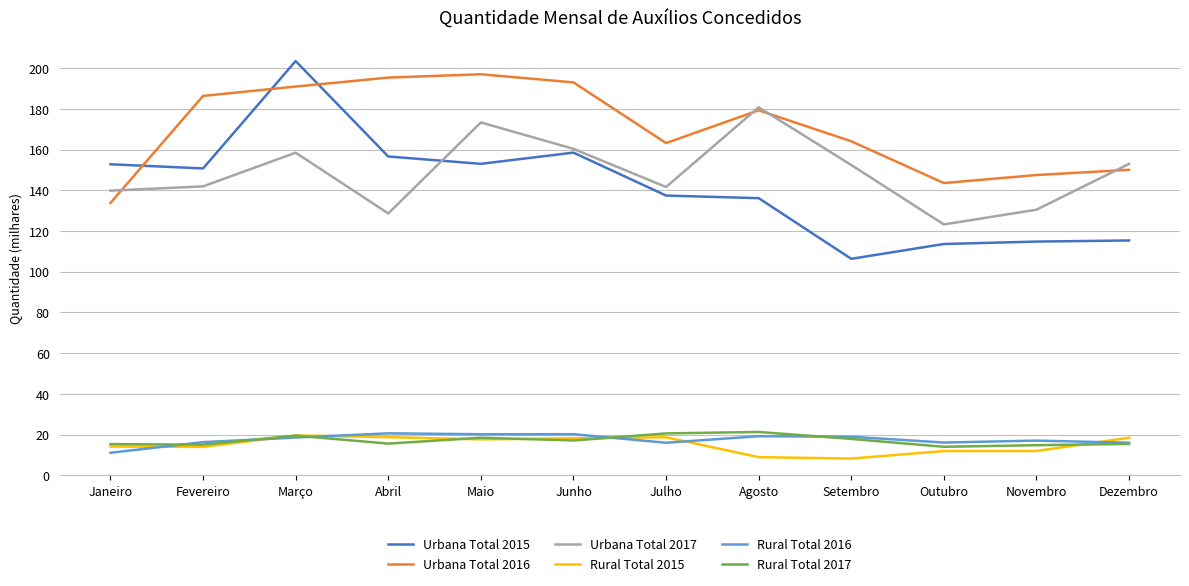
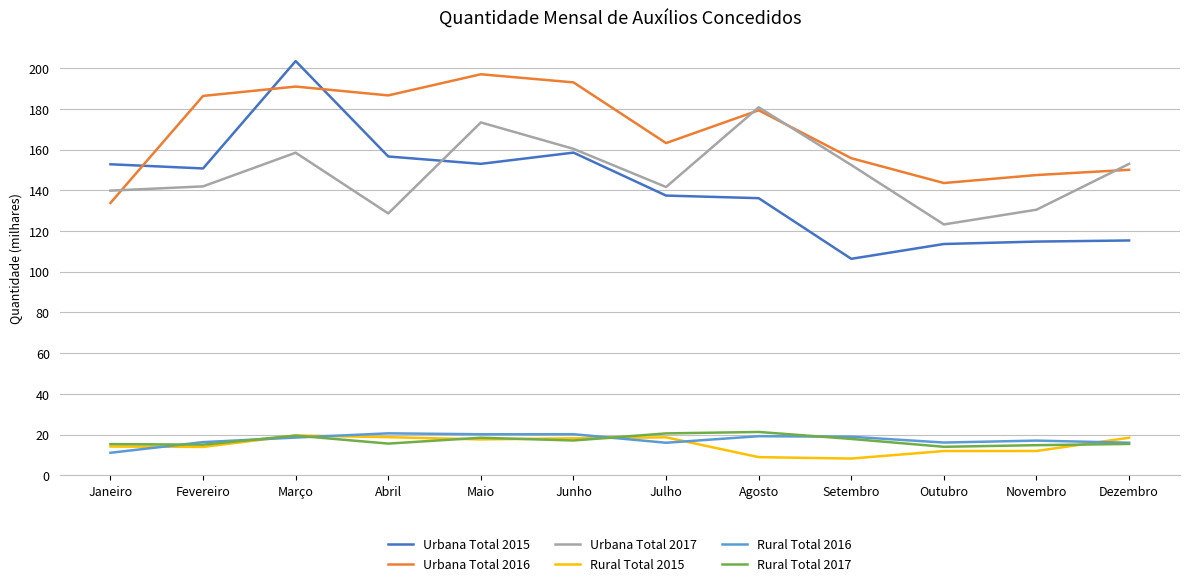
Urbana Total 2016, Abril: 195 -> 187
Urbana Total 2016, Setembro: 164 -> 156
